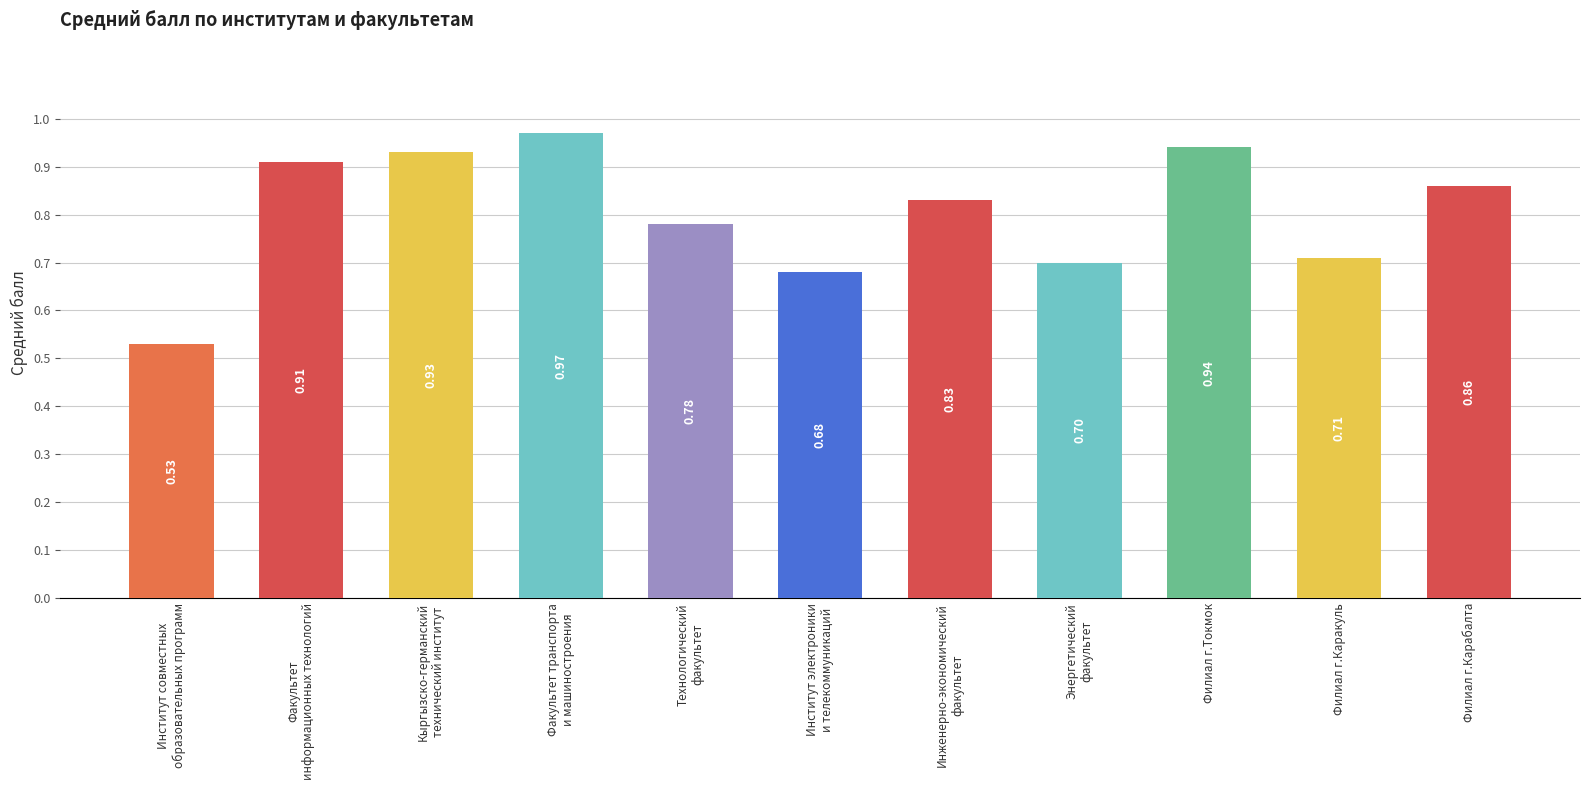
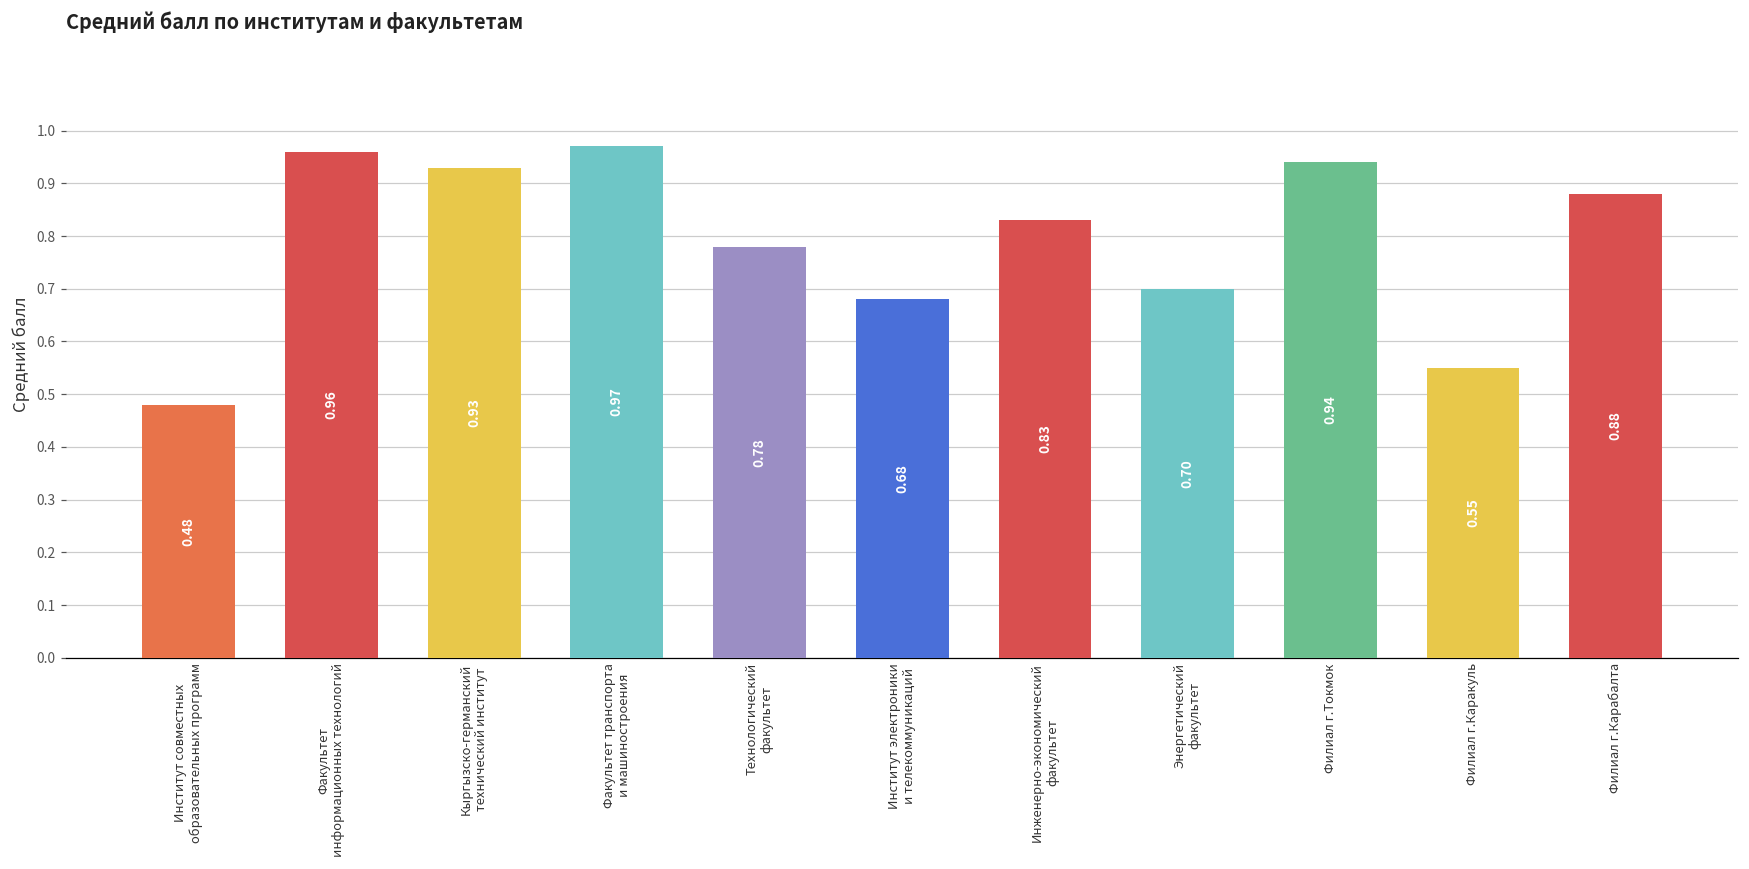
Институт совместных образовательных программ: 0.53 -> 0.48
Факультет информационных технологий: 0.91 -> 0.96
Филиал г.Каракуль: 0.71 -> 0.55
Филиал г.Карабалта: 0.86 -> 0.88
